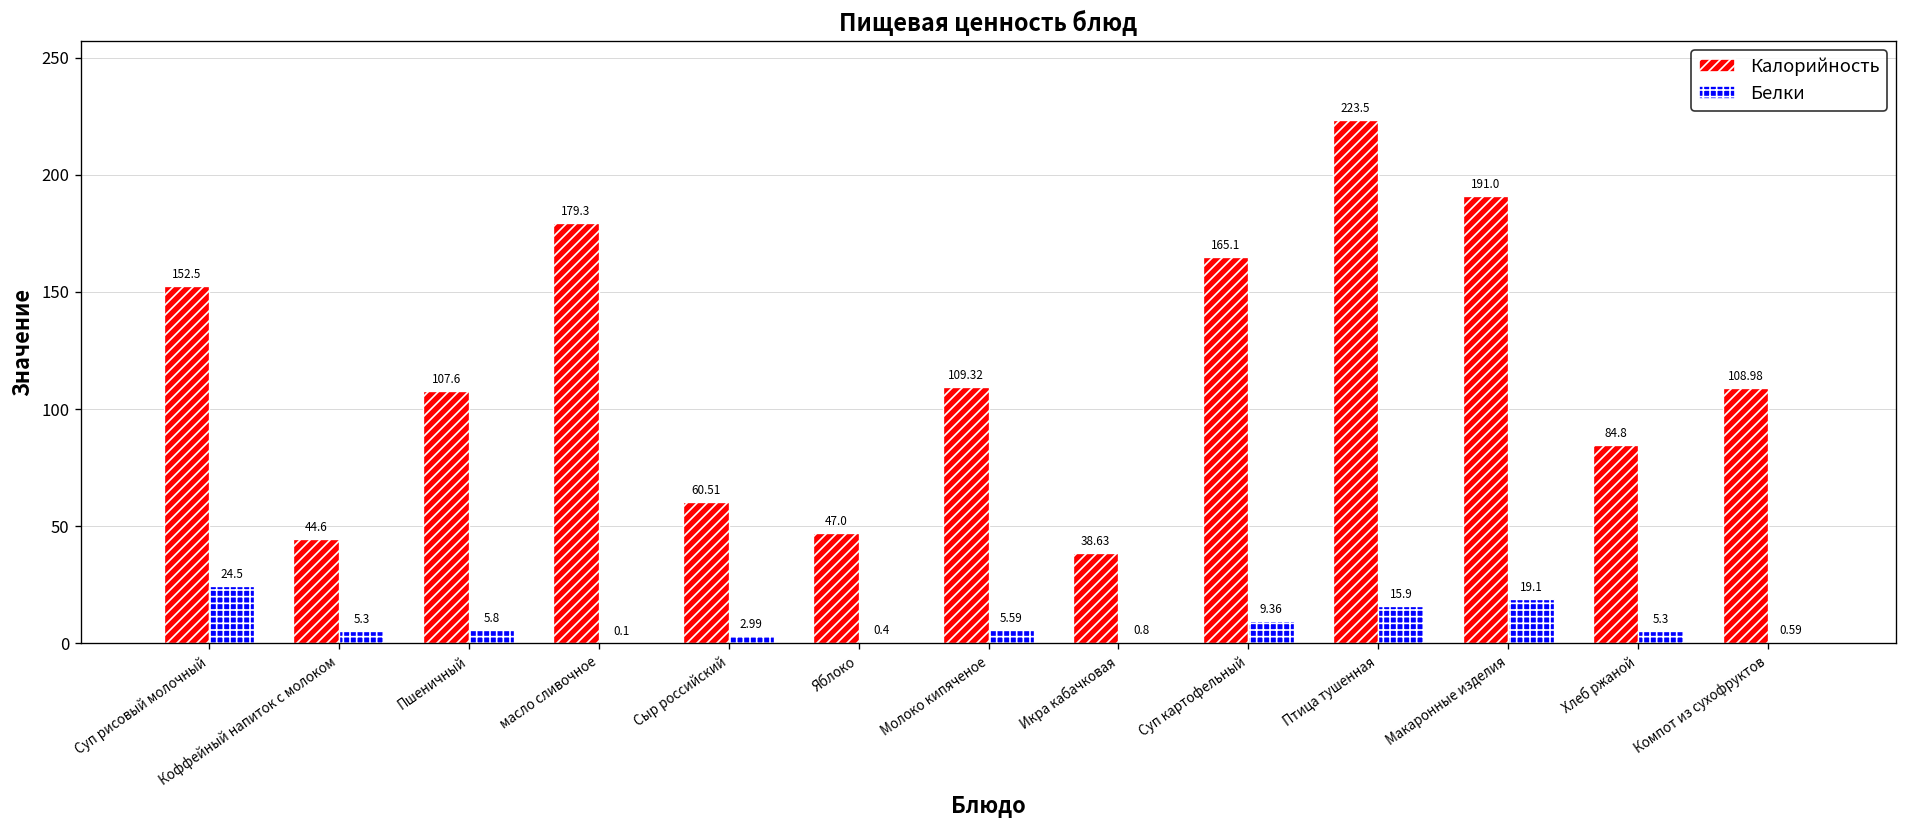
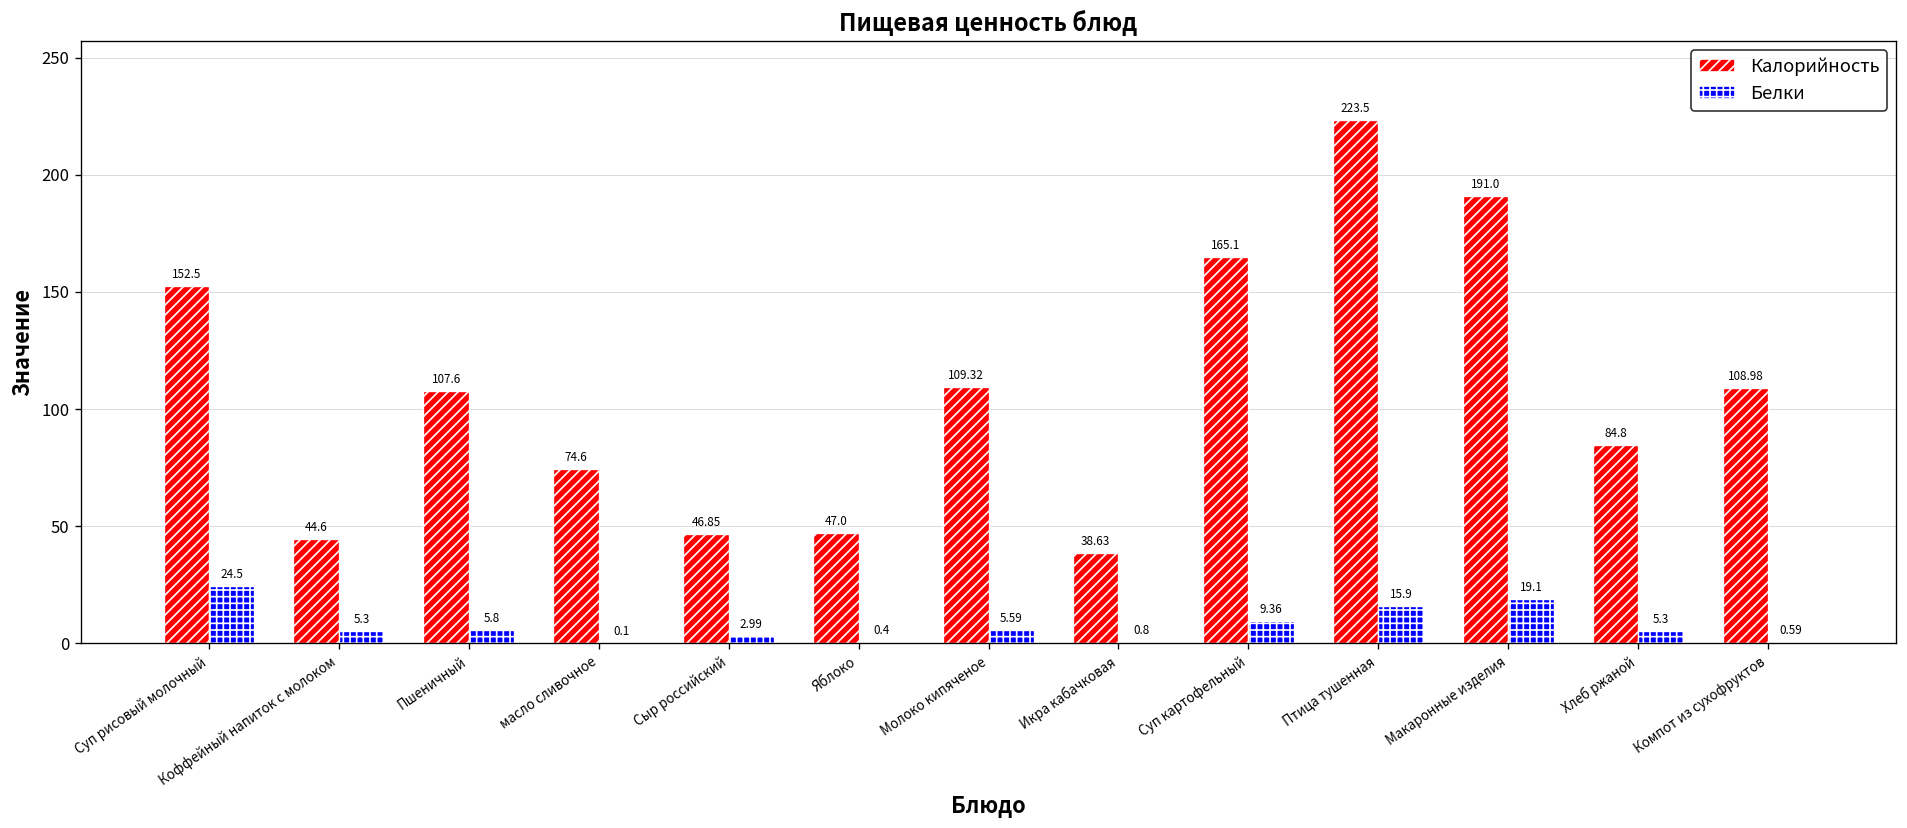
Калорийность, масло сливочное: 179.3 -> 74.6
Калорийность, Сыр российский: 60.51 -> 46.85
